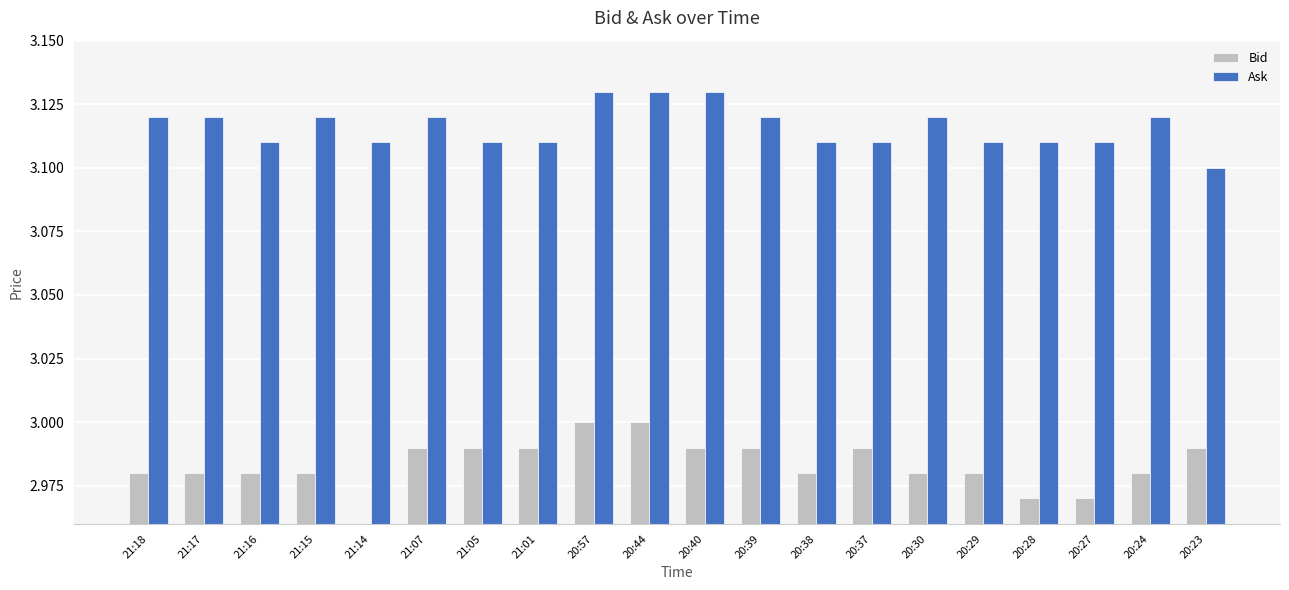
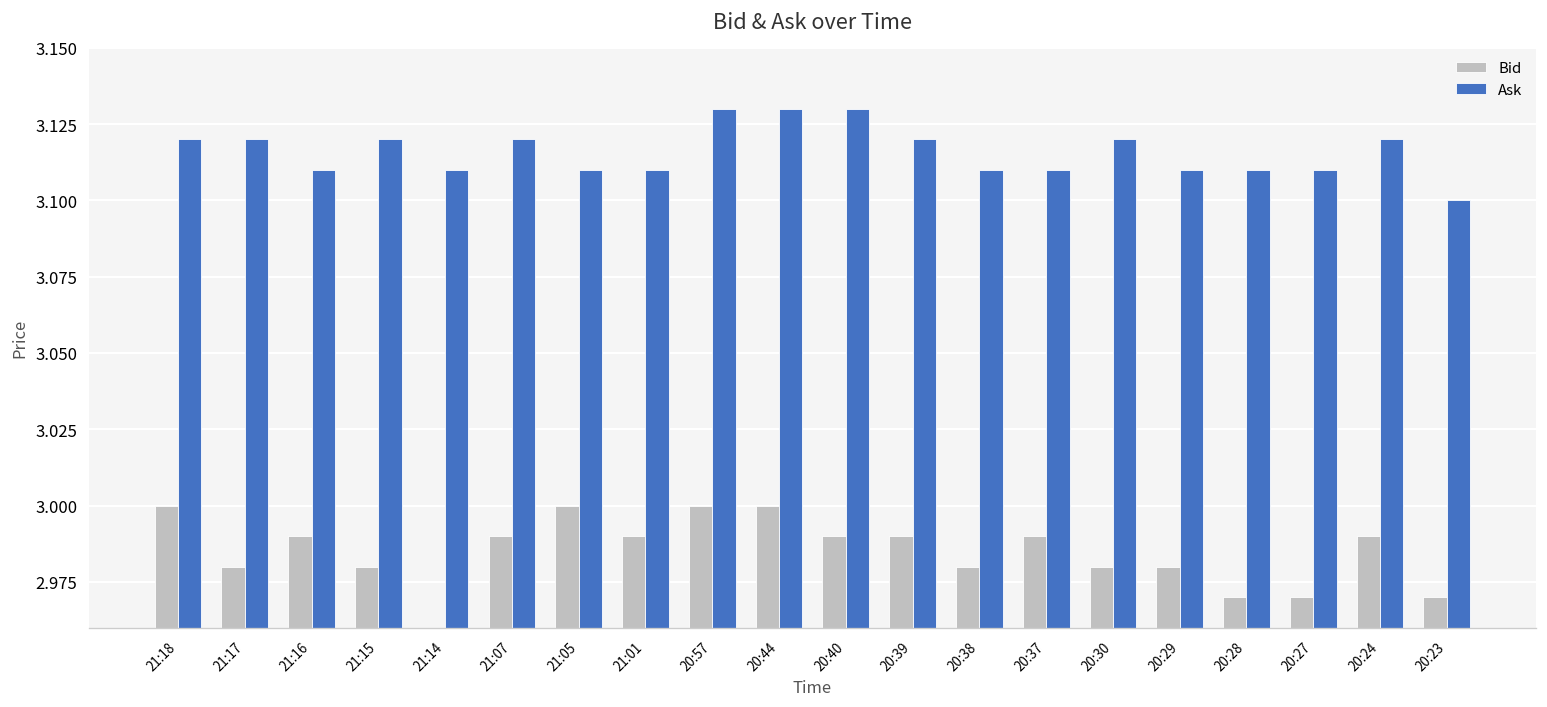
Bid, 21:18: 2.98 -> 3.00
Bid, 21:16: 2.98 -> 2.99
Bid, 21:05: 2.99 -> 3.00
Bid, 20:24: 2.98 -> 2.99
Bid, 20:23: 2.99 -> 2.97
